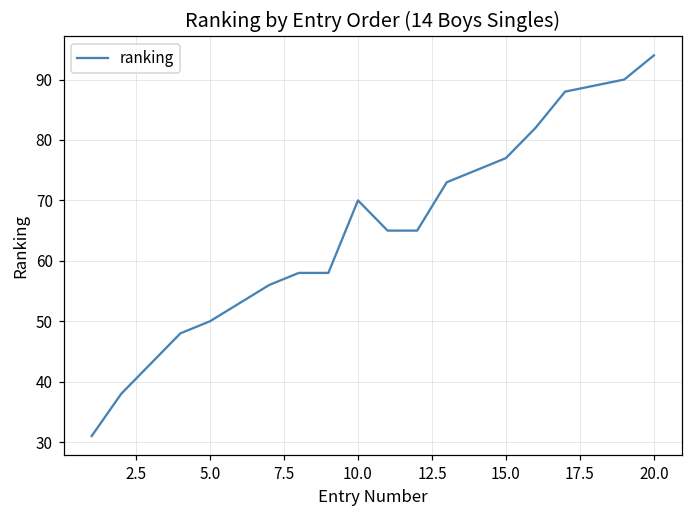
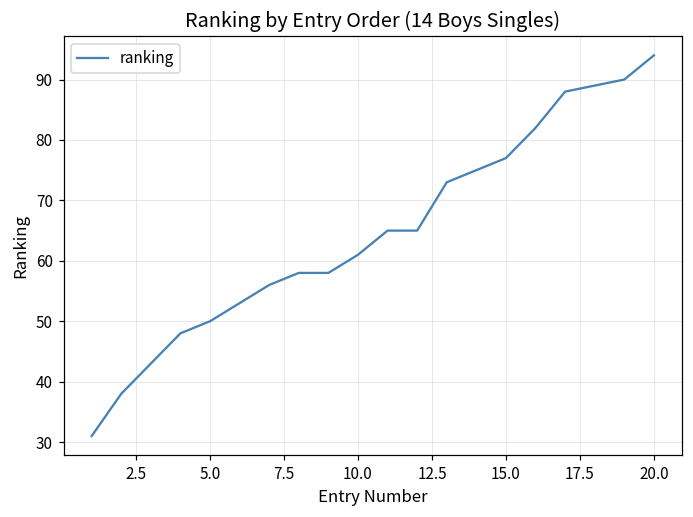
10.0: 70 -> 61
